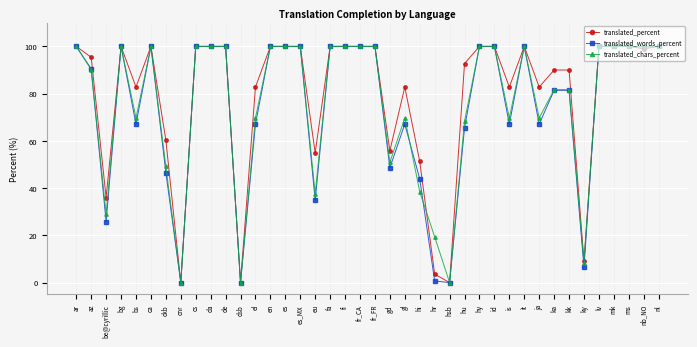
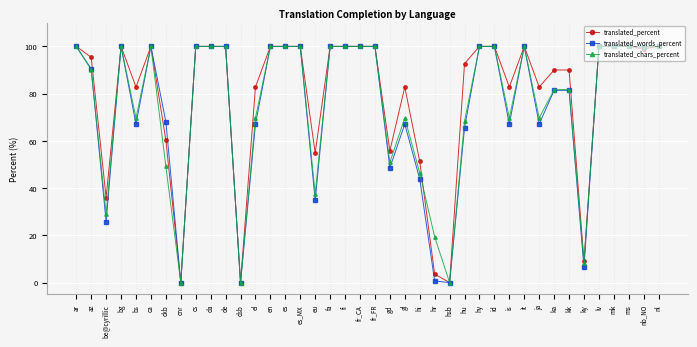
translated_words_percent, ckb: 47 -> 68
translated_chars_percent, hi: 39 -> 46
